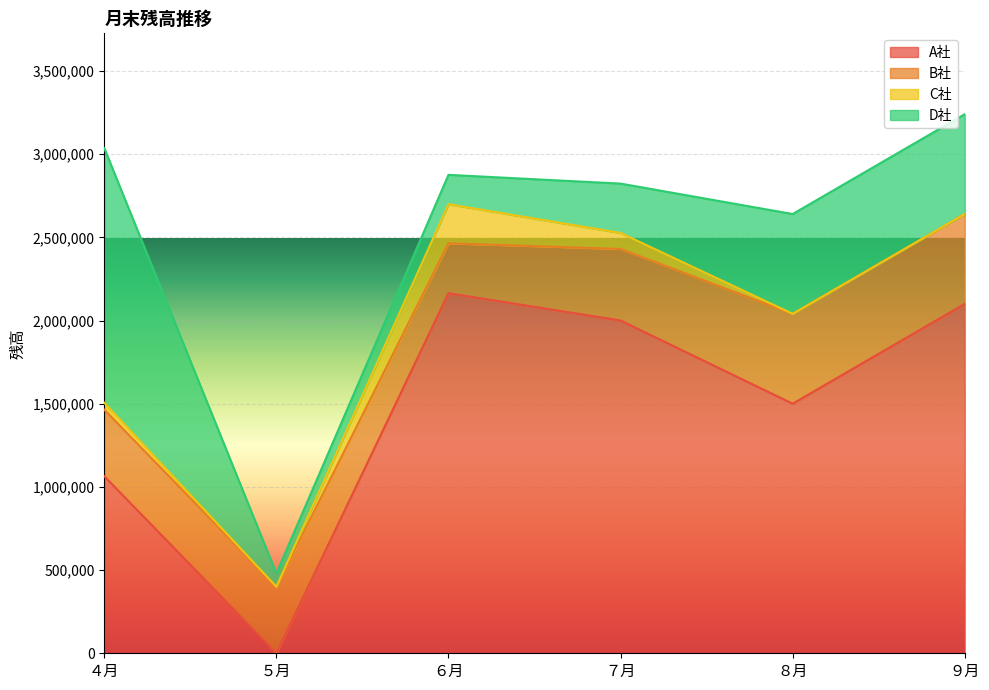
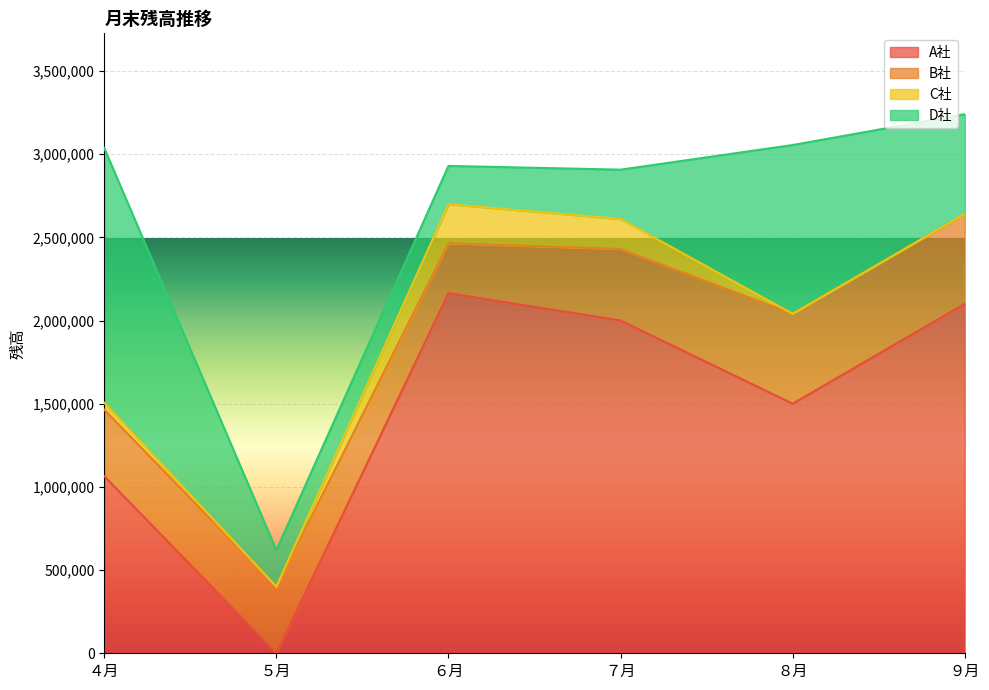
D社, ５月: 80,000 -> 220,000
D社, ６月: 180,000 -> 230,000
C社, ７月: 100,000 -> 180,000
D社, ８月: 600,000 -> 1,010,000
